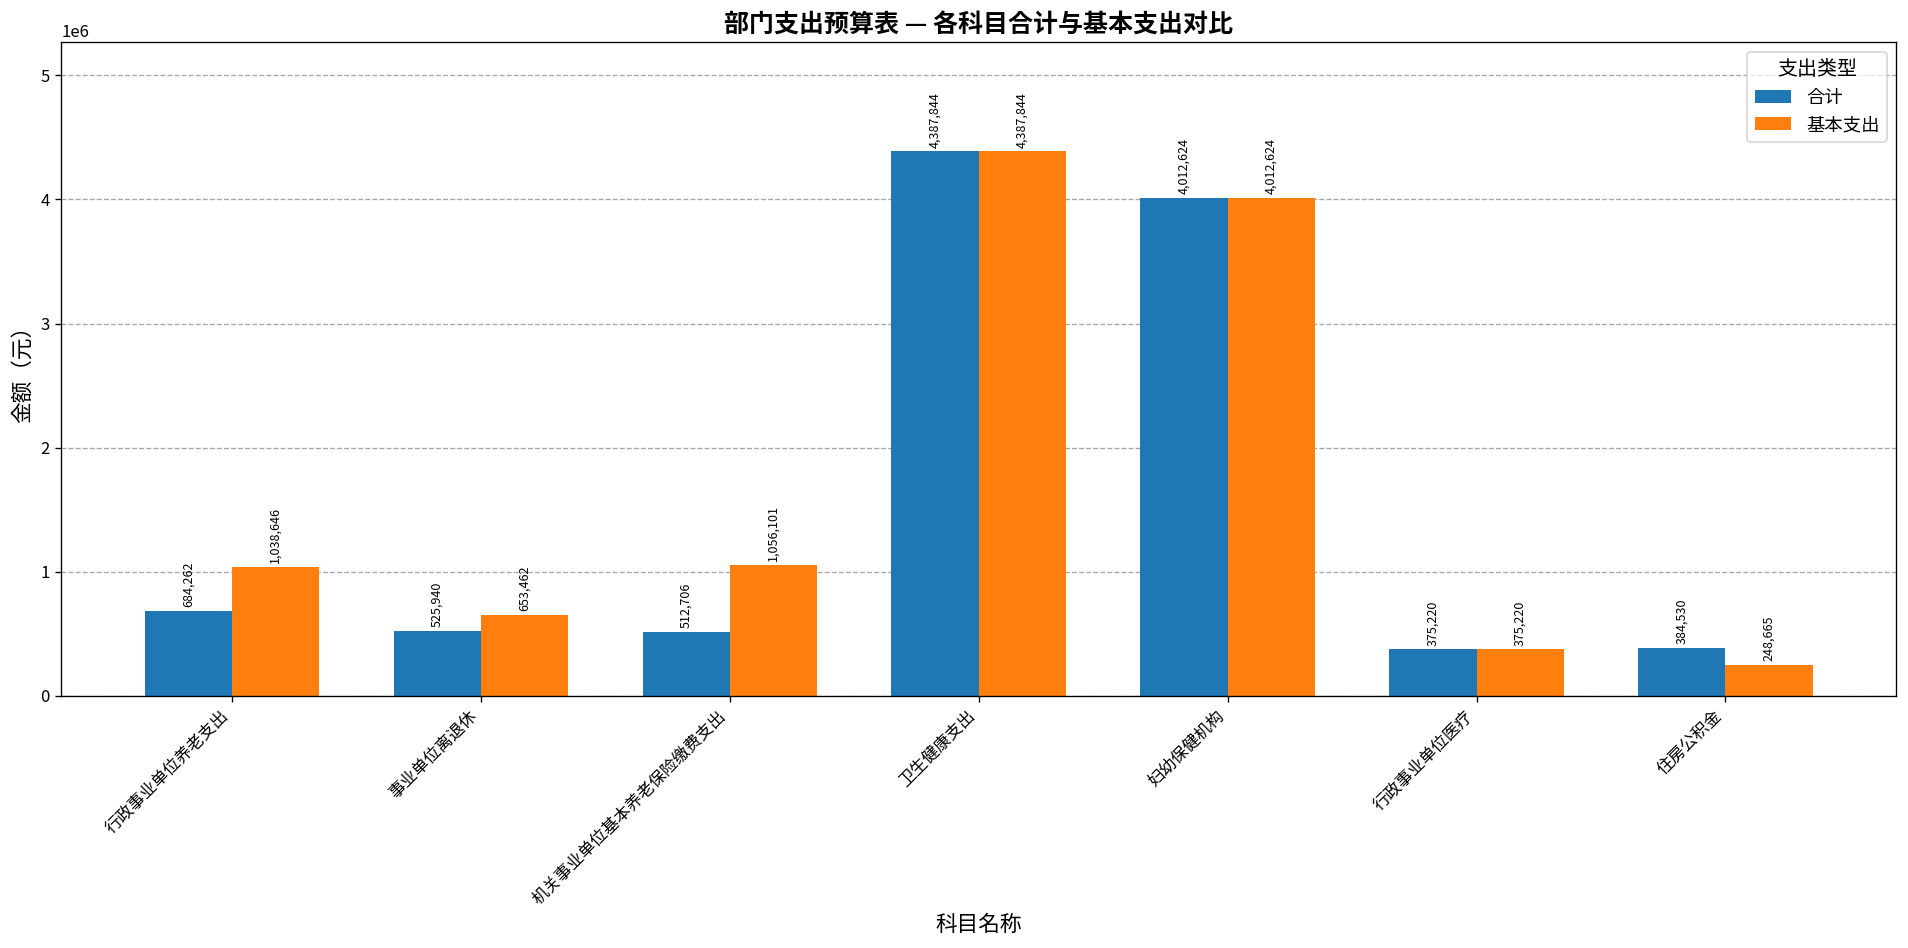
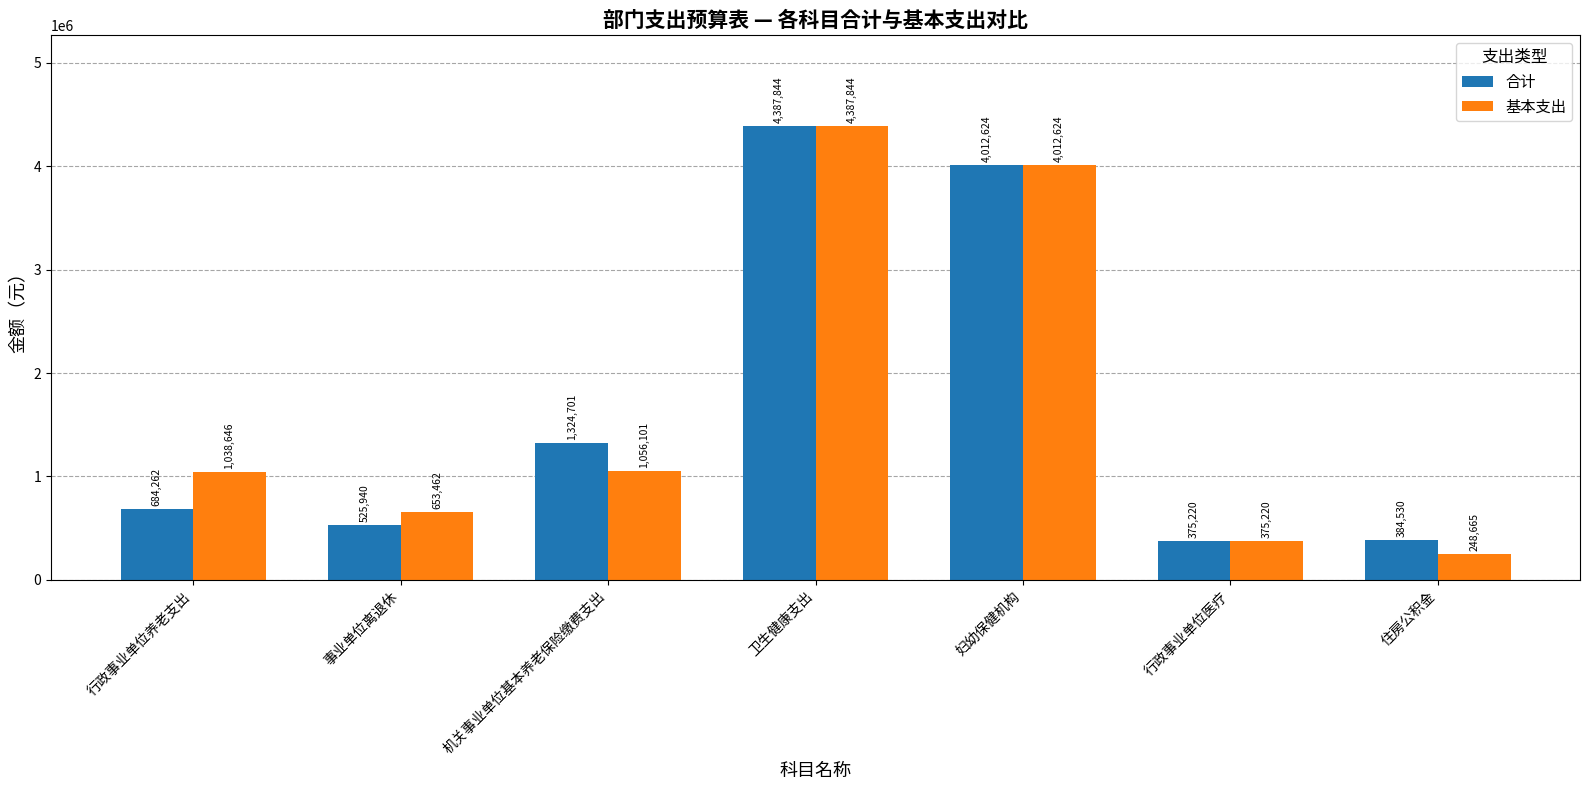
合计, 机关事业单位基本养老保险缴费支出: 512,706 -> 1,324,701
